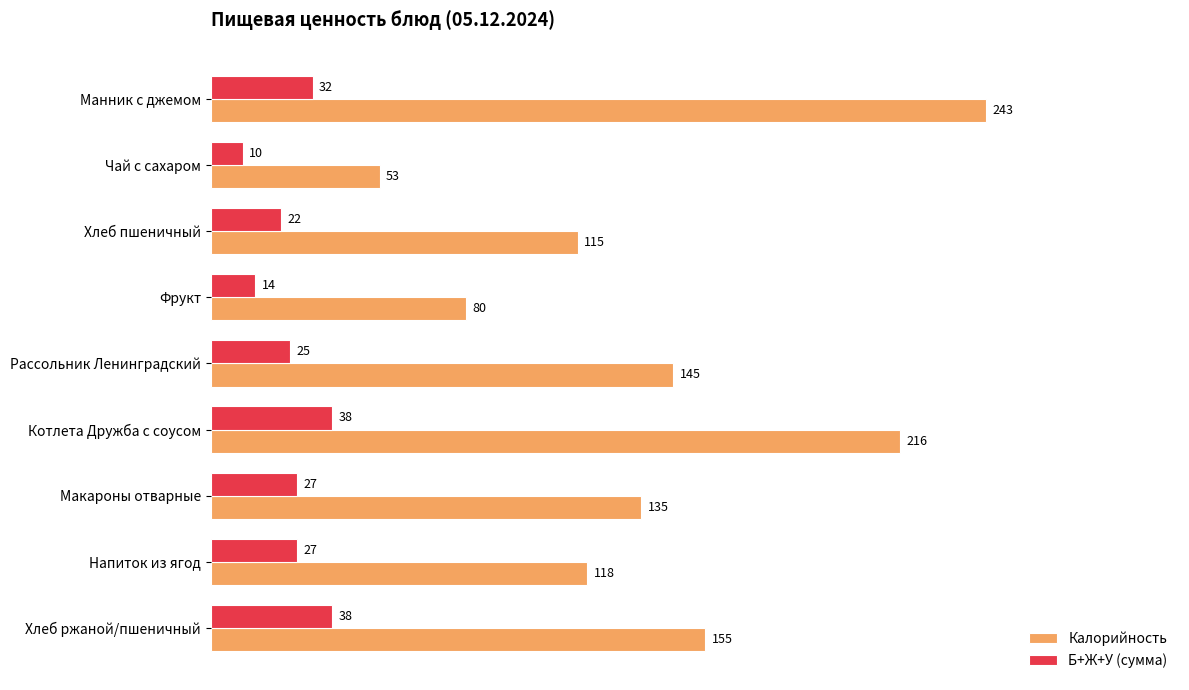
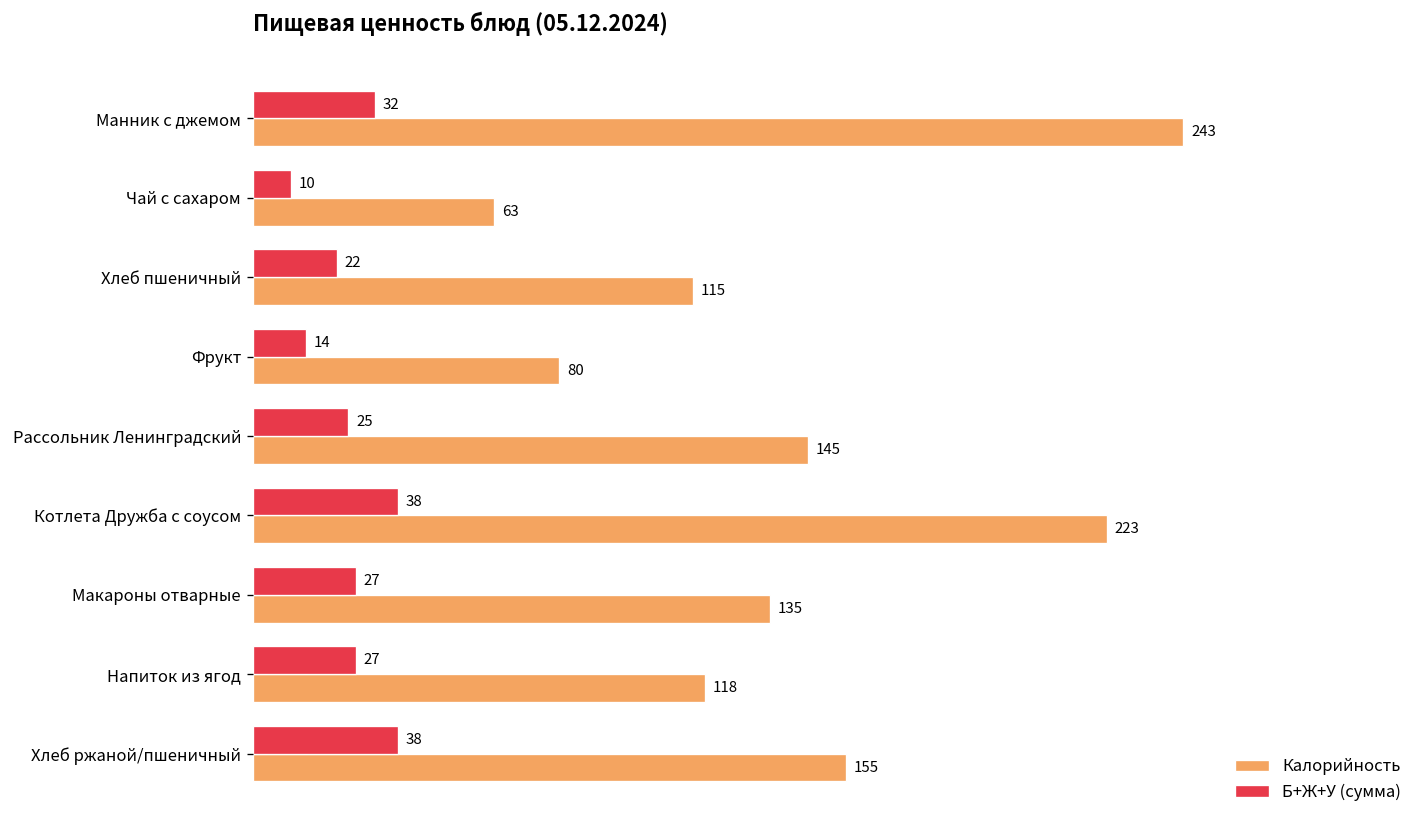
Калорийность, Чай с сахаром: 53 -> 63
Калорийность, Котлета Дружба с соусом: 216 -> 223
